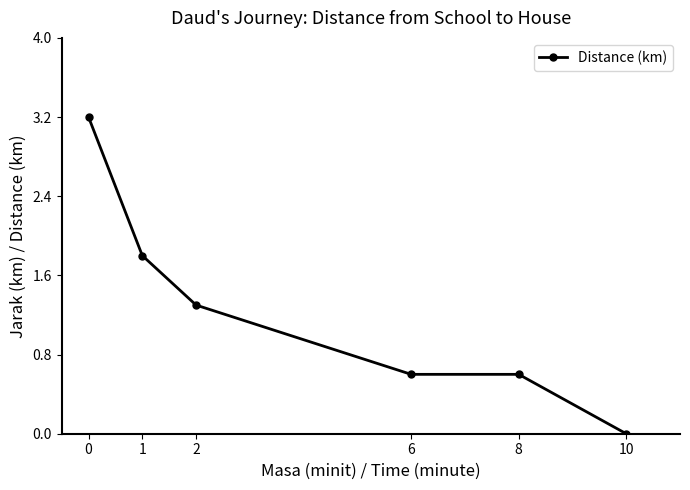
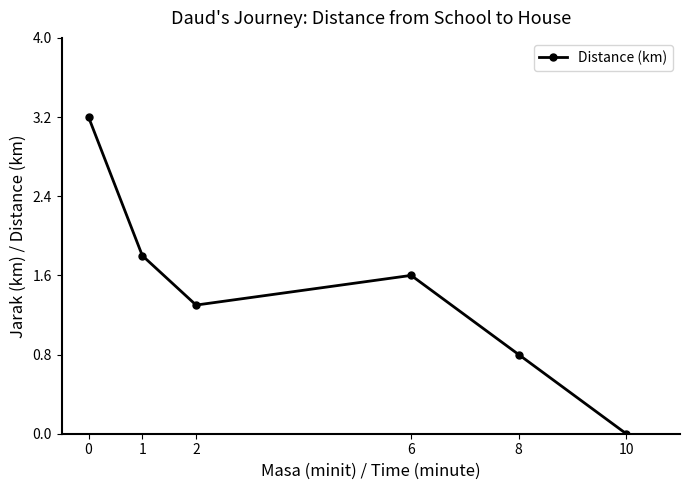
6: 0.6 -> 1.6
8: 0.6 -> 0.8
